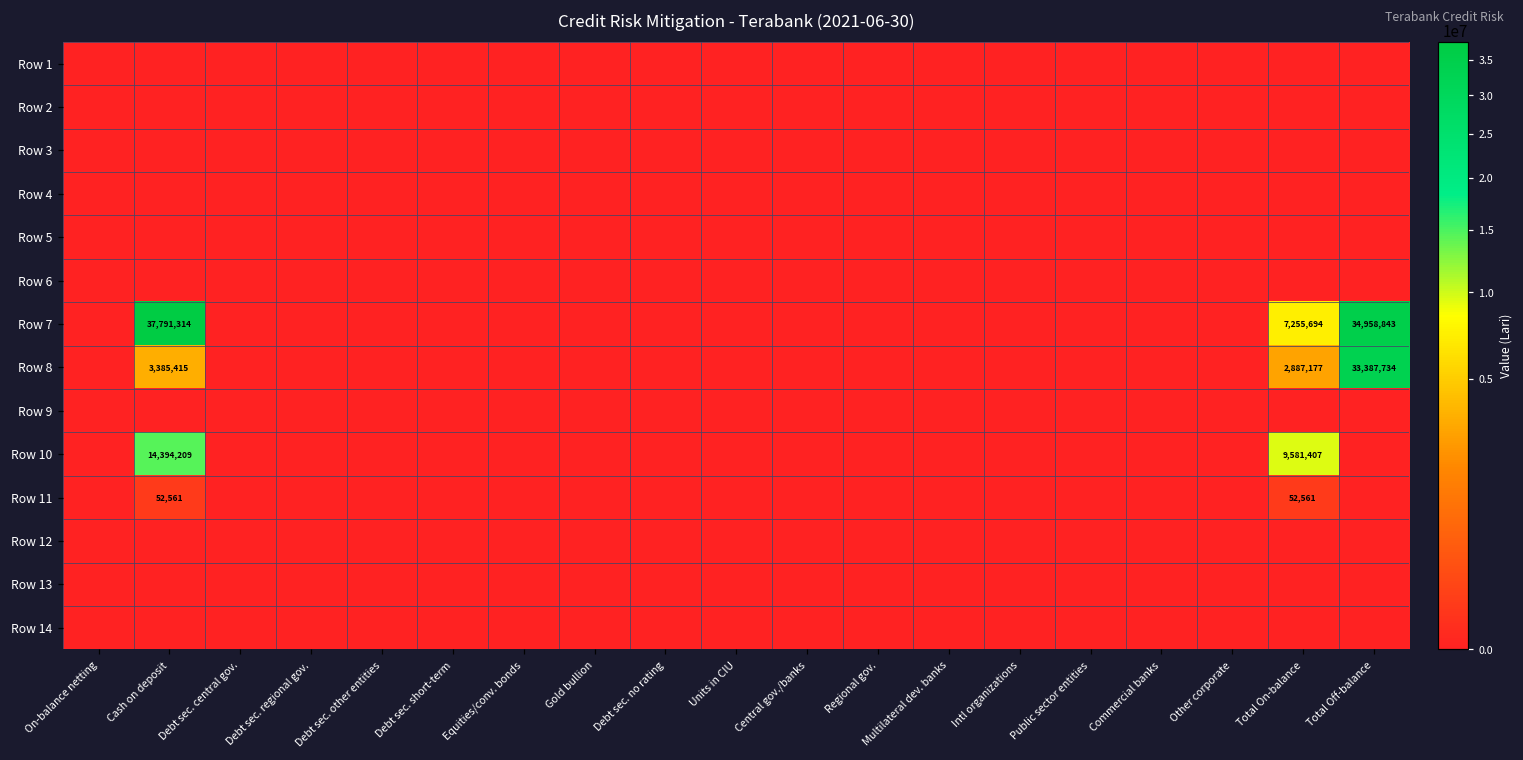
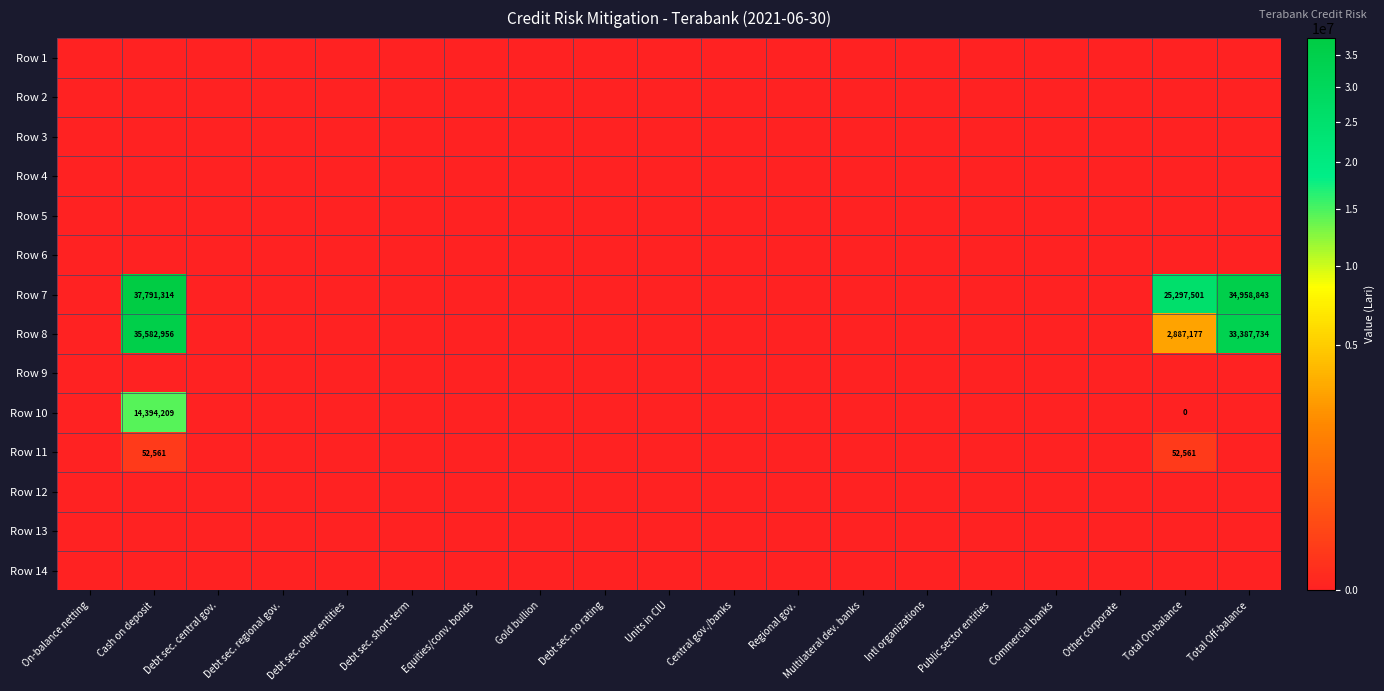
Row 7, Total On-balance: 7,255,694 -> 25,297,501
Row 8, Cash on deposit: 3,385,415 -> 35,582,956
Row 10, Total On-balance: 9,581,407 -> 0
